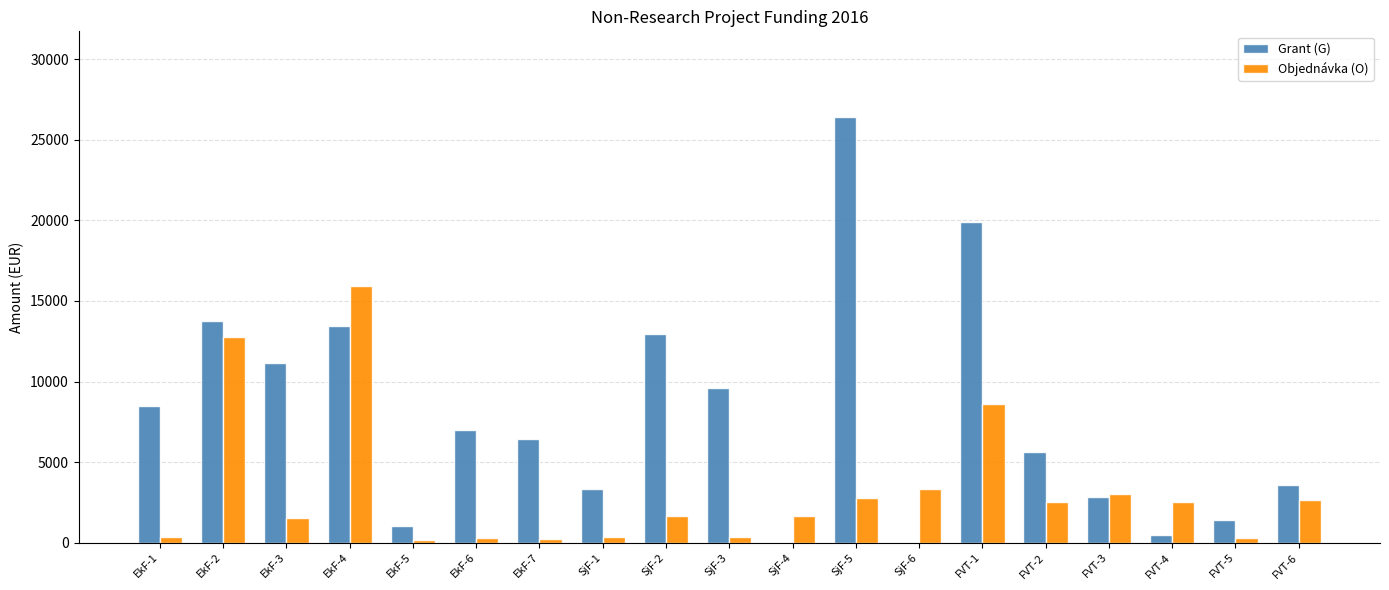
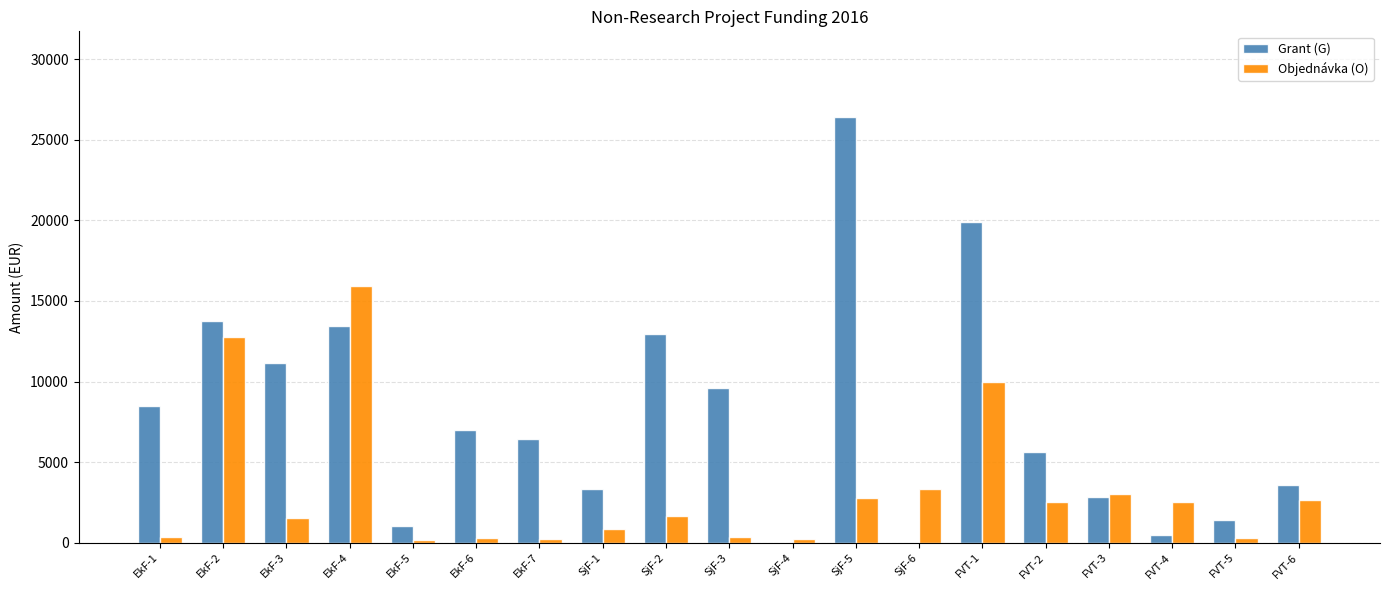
Objednávka (O), SjF-1: 300 -> 800
Objednávka (O), SjF-4: 1700 -> 200
Objednávka (O), FVT-1: 8600 -> 10000
